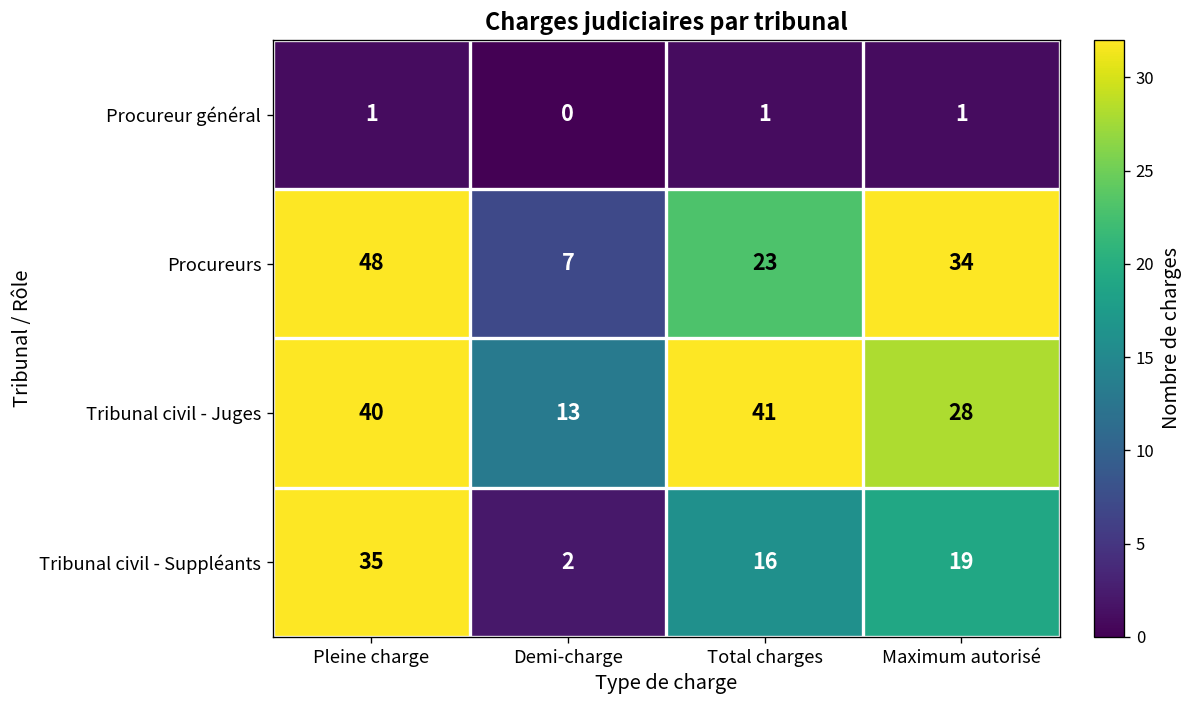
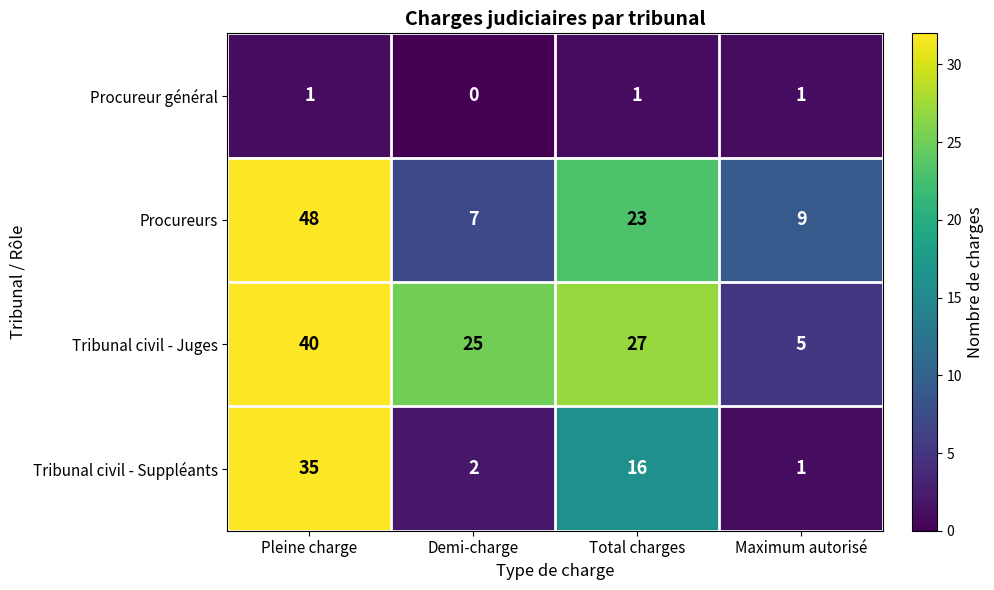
Procureurs, Maximum autorisé: 34 -> 9
Tribunal civil - Juges, Demi-charge: 13 -> 25
Tribunal civil - Juges, Total charges: 41 -> 27
Tribunal civil - Juges, Maximum autorisé: 28 -> 5
Tribunal civil - Suppléants, Maximum autorisé: 19 -> 1
